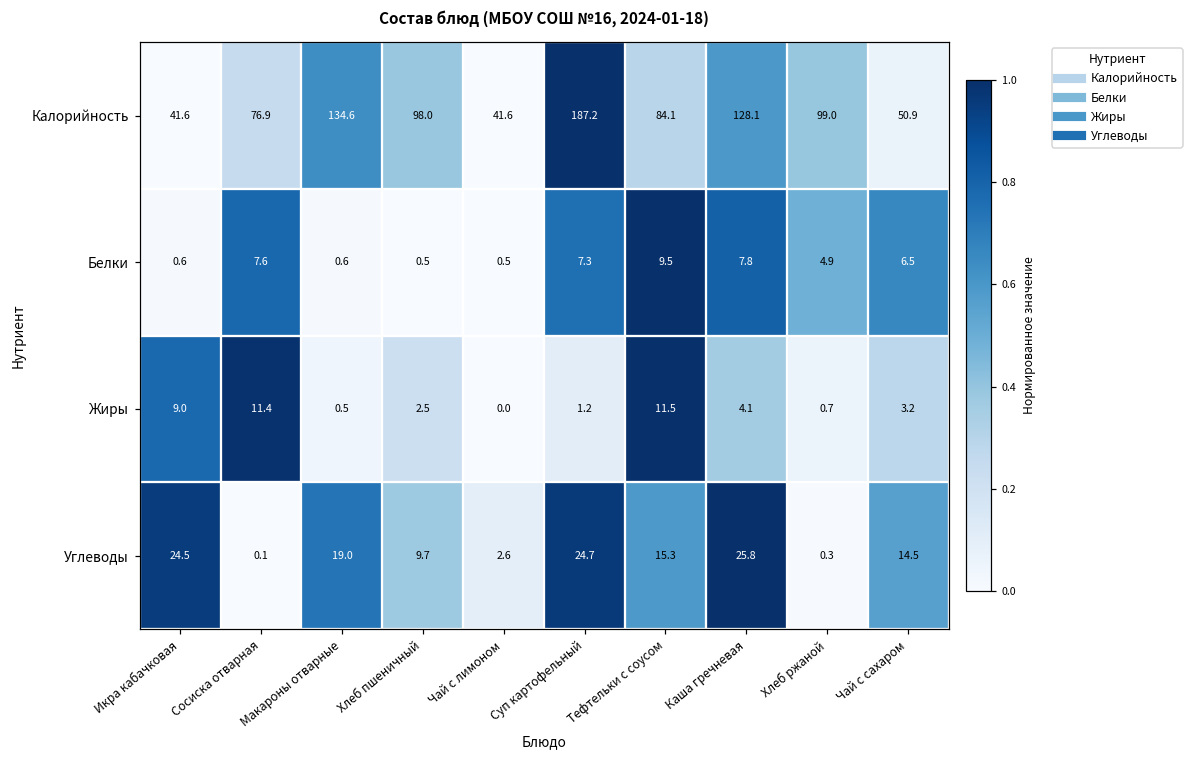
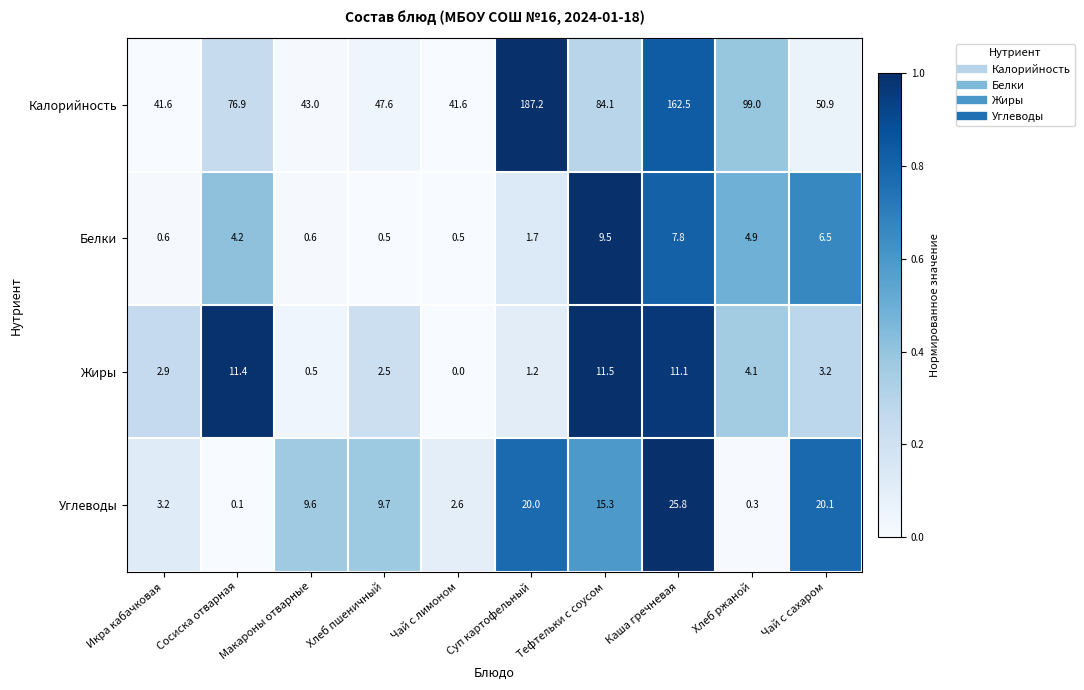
Калорийность, Макароны отварные: 134.6 -> 43.0
Калорийность, Хлеб пшеничный: 98.0 -> 47.6
Калорийность, Каша гречневая: 128.1 -> 162.5
Белки, Сосиска отварная: 7.6 -> 4.2
Белки, Суп картофельный: 7.3 -> 1.7
Жиры, Икра кабачковая: 9.0 -> 2.9
Жиры, Каша гречневая: 4.1 -> 11.1
Жиры, Хлеб ржаной: 0.7 -> 4.1
Углеводы, Икра кабачковая: 24.5 -> 3.2
Углеводы, Макароны отварные: 19.0 -> 9.6
Углеводы, Суп картофельный: 24.7 -> 20.0
Углеводы, Чай с сахаром: 14.5 -> 20.1
